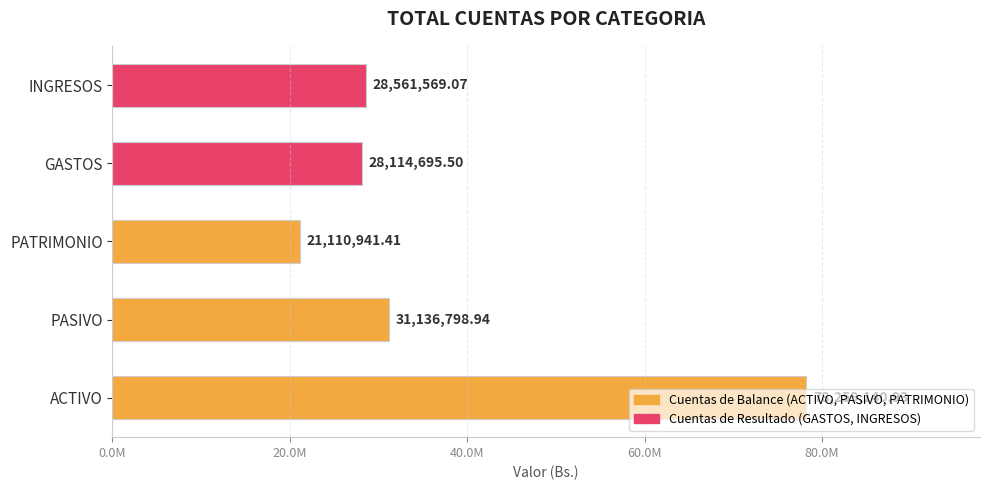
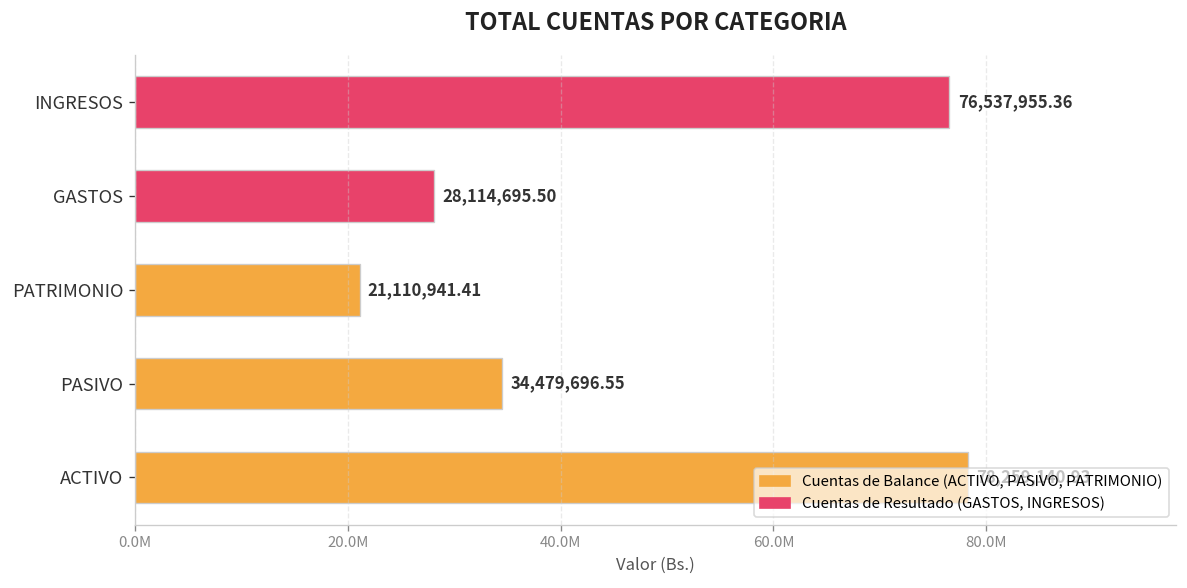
INGRESOS: 28,561,569.07 -> 76,537,955.36
PASIVO: 31,136,798.94 -> 34,479,696.55
